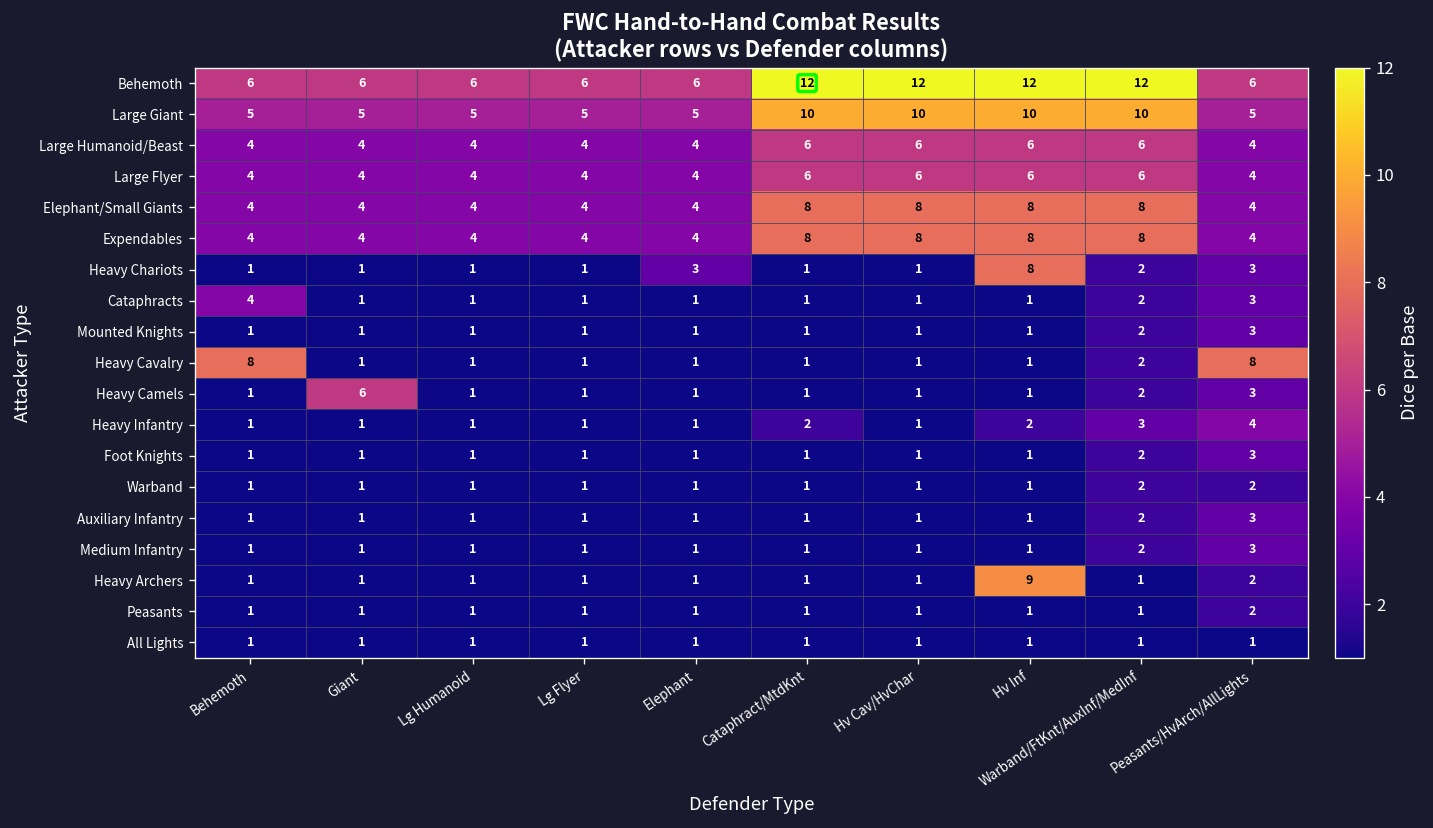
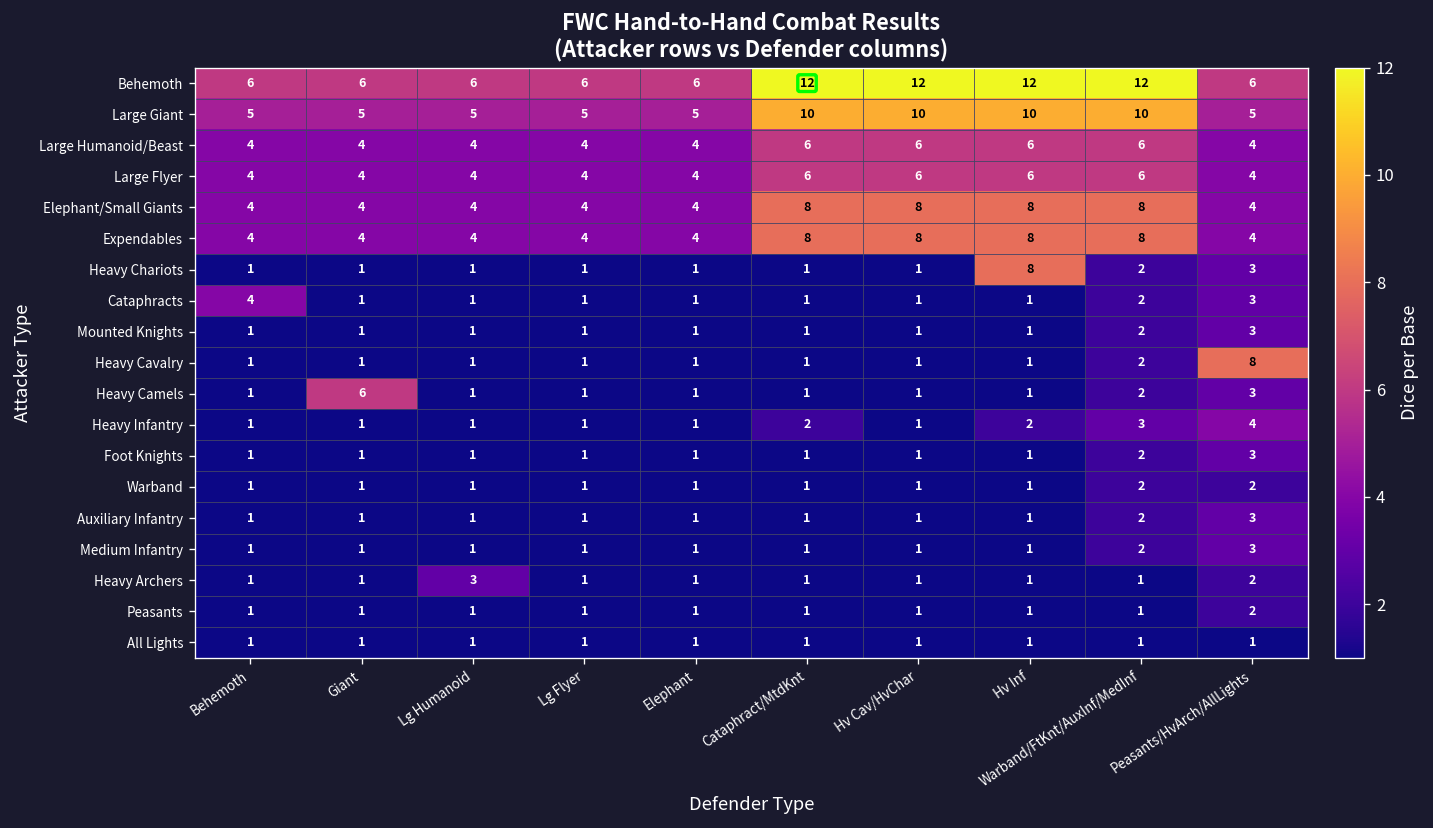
Heavy Chariots, Elephant: 3 -> 1
Heavy Cavalry, Behemoth: 8 -> 1
Heavy Archers, Lg Humanoid: 1 -> 3
Heavy Archers, Hv Inf: 9 -> 1
